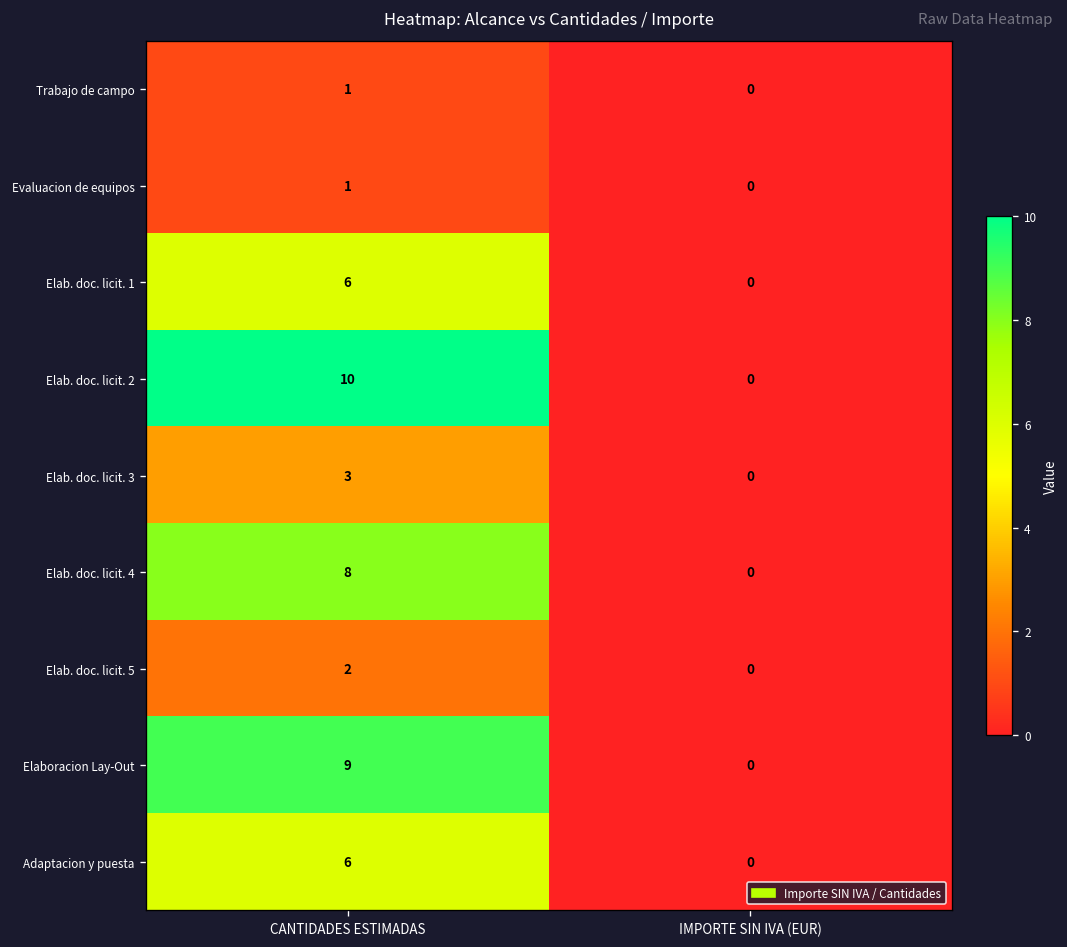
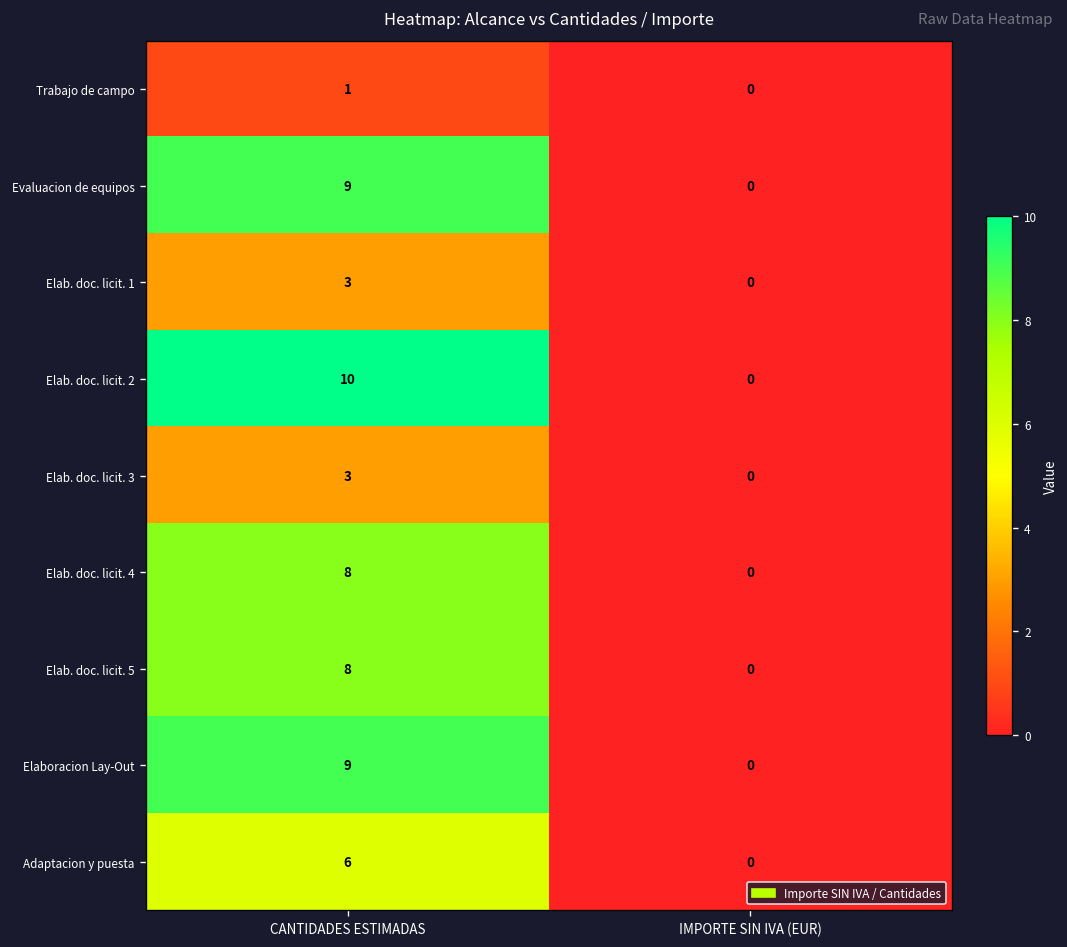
Evaluacion de equipos, CANTIDADES ESTIMADAS: 1 -> 9
Elab. doc. licit. 1, CANTIDADES ESTIMADAS: 6 -> 3
Elab. doc. licit. 5, CANTIDADES ESTIMADAS: 2 -> 8
